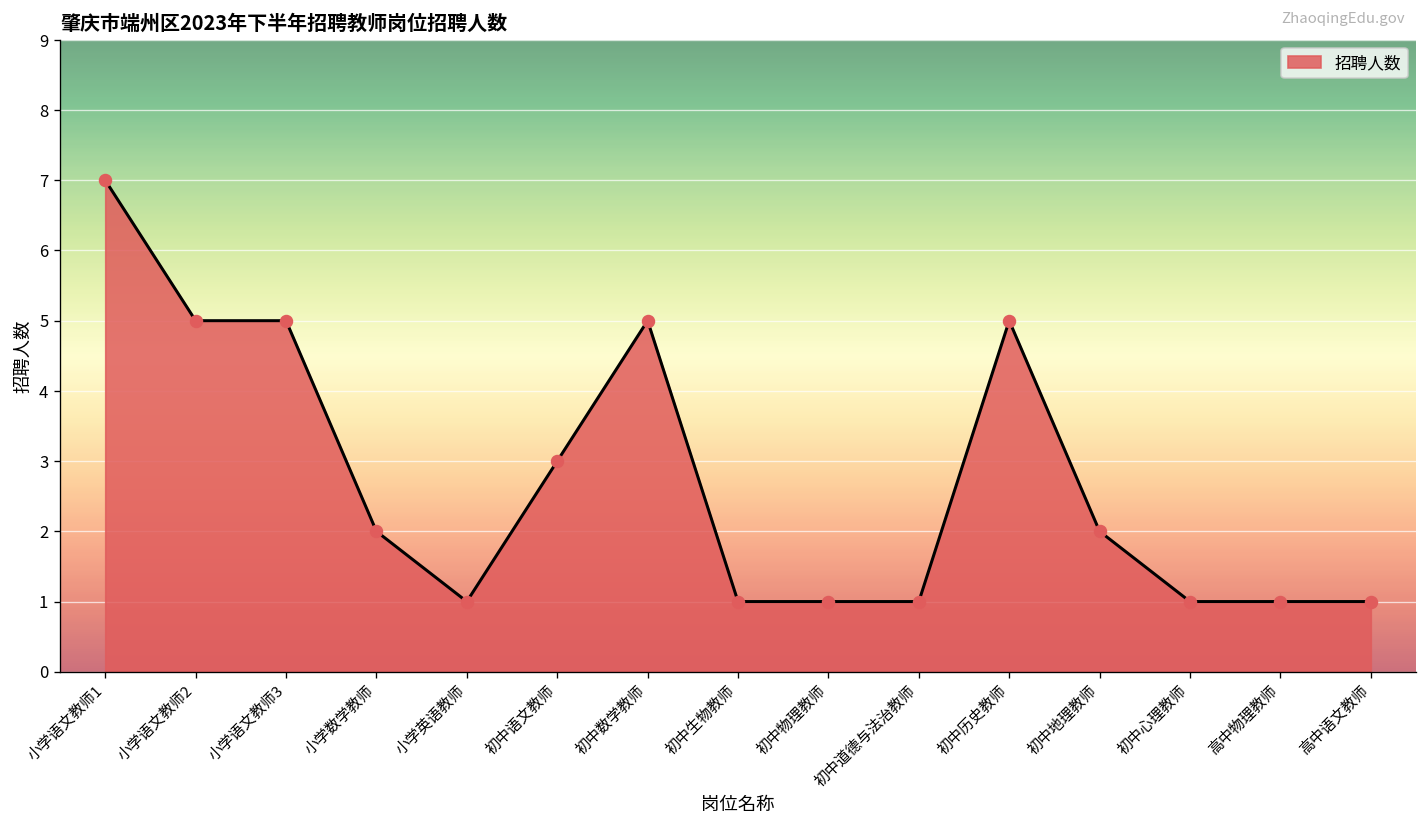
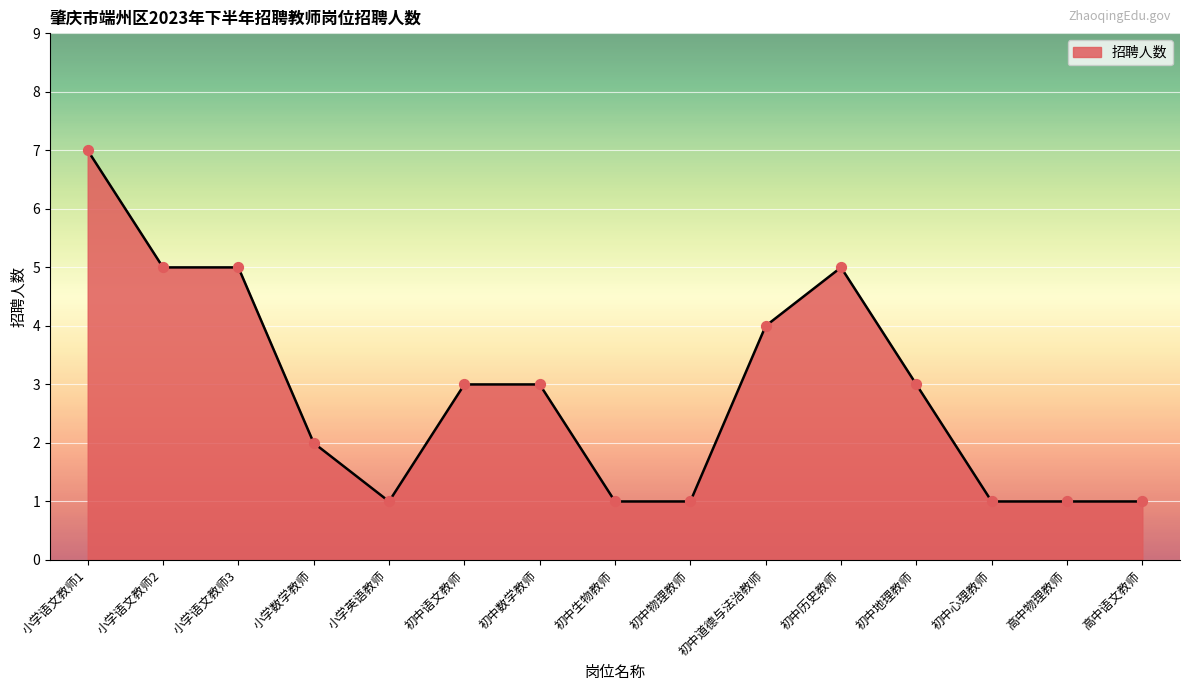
初中数学教师: 5 -> 3
初中道德与法治教师: 1 -> 4
初中地理教师: 2 -> 3
